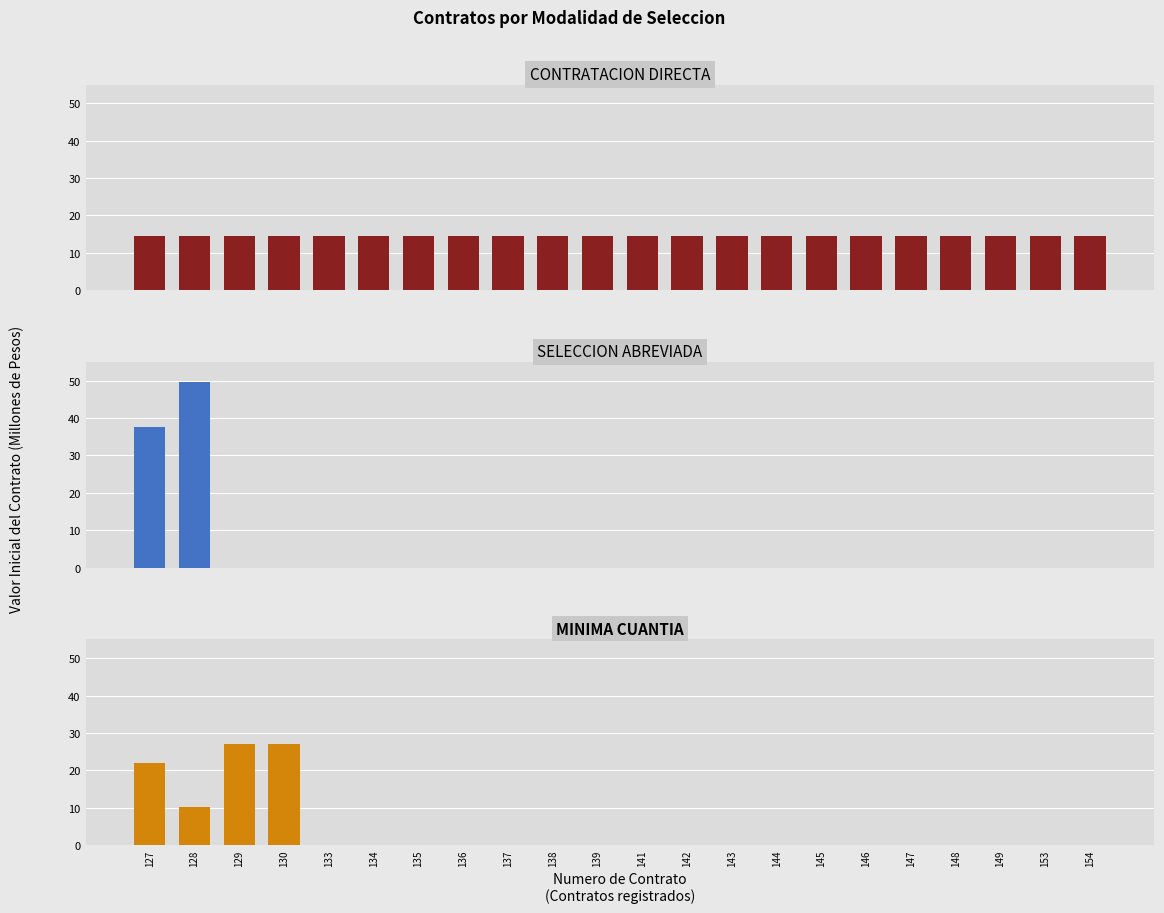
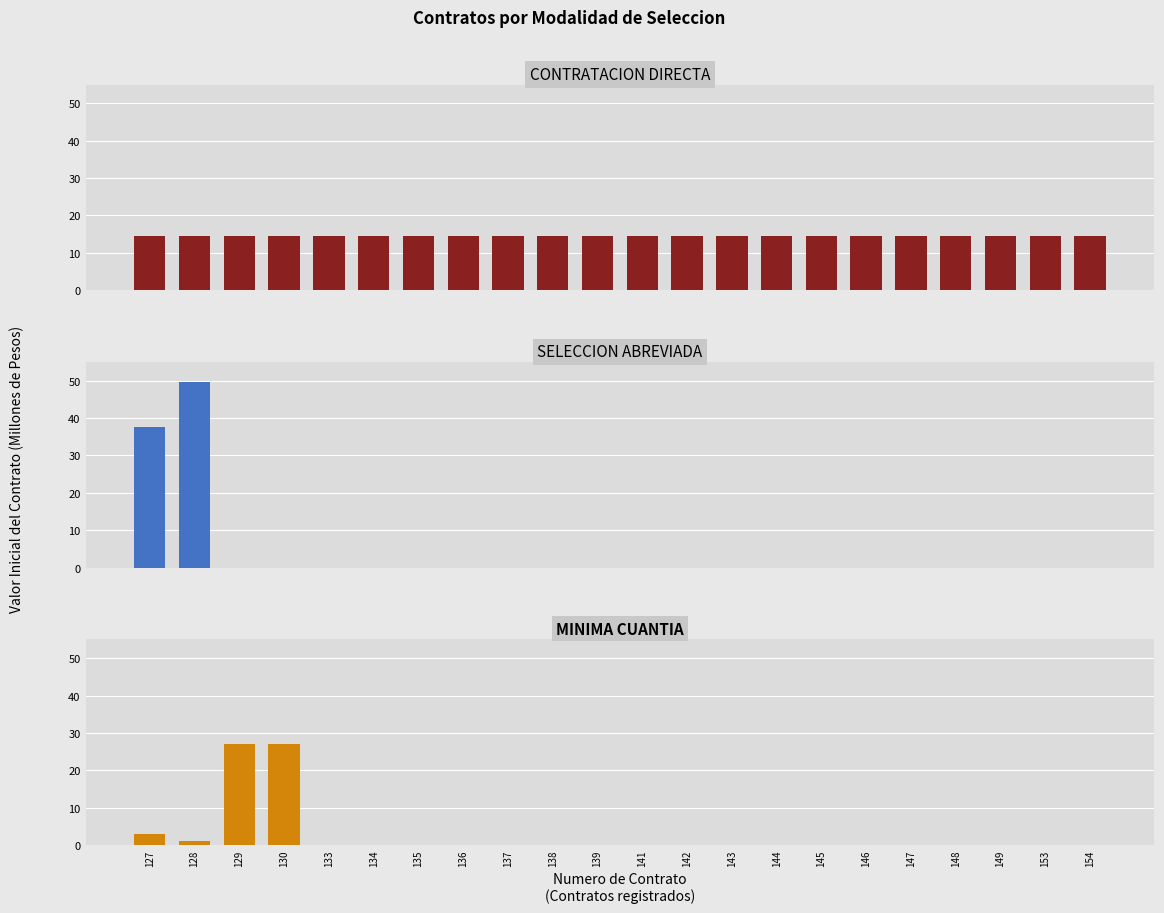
MINIMA CUANTIA, 127: 22 -> 3
MINIMA CUANTIA, 128: 10 -> 1
